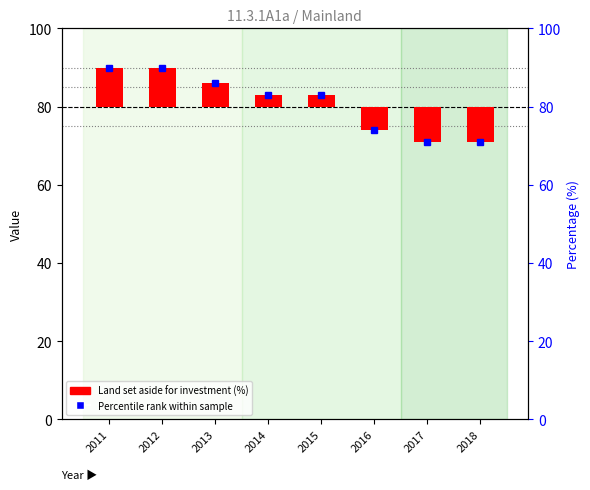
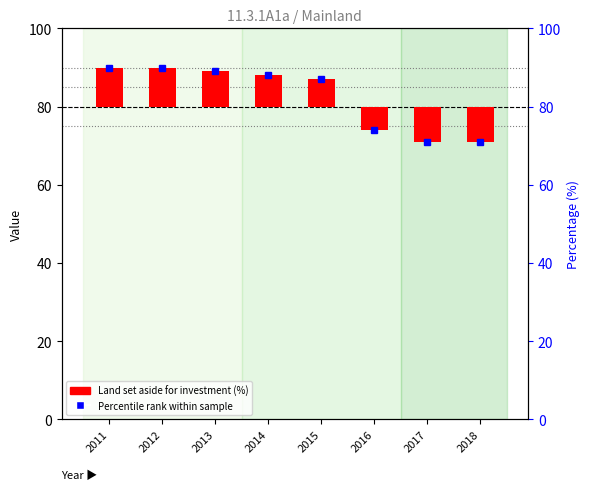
Land set aside for investment (%), 2013: 86 -> 89
Land set aside for investment (%), 2014: 83 -> 88
Land set aside for investment (%), 2015: 83 -> 87
